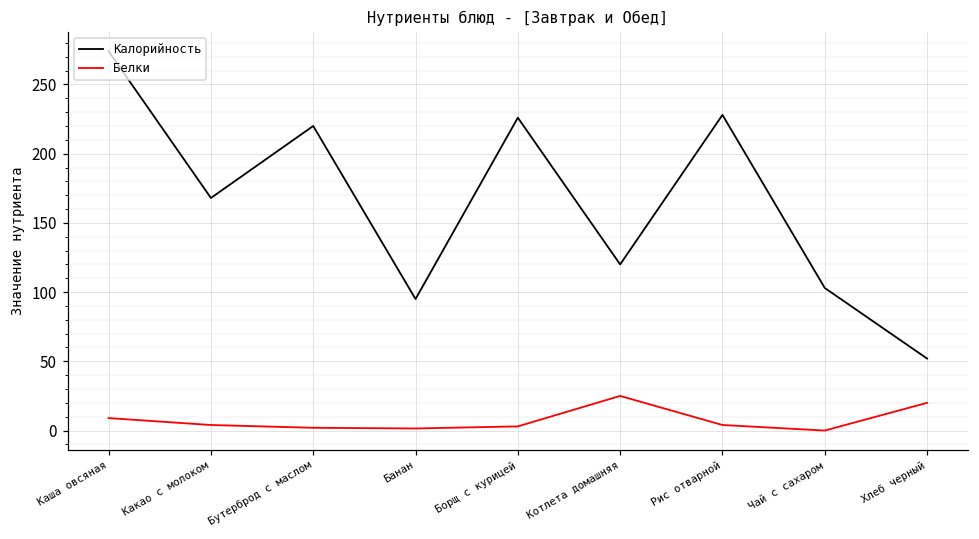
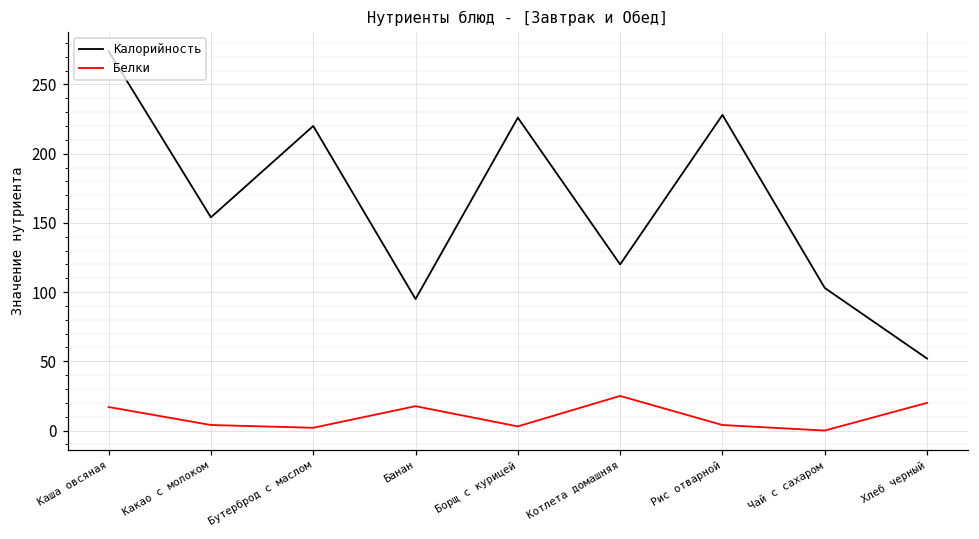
Белки, Каша овсяная: 9 -> 17
Калорийность, Какао с молоком: 168 -> 154
Белки, Банан: 2 -> 18
